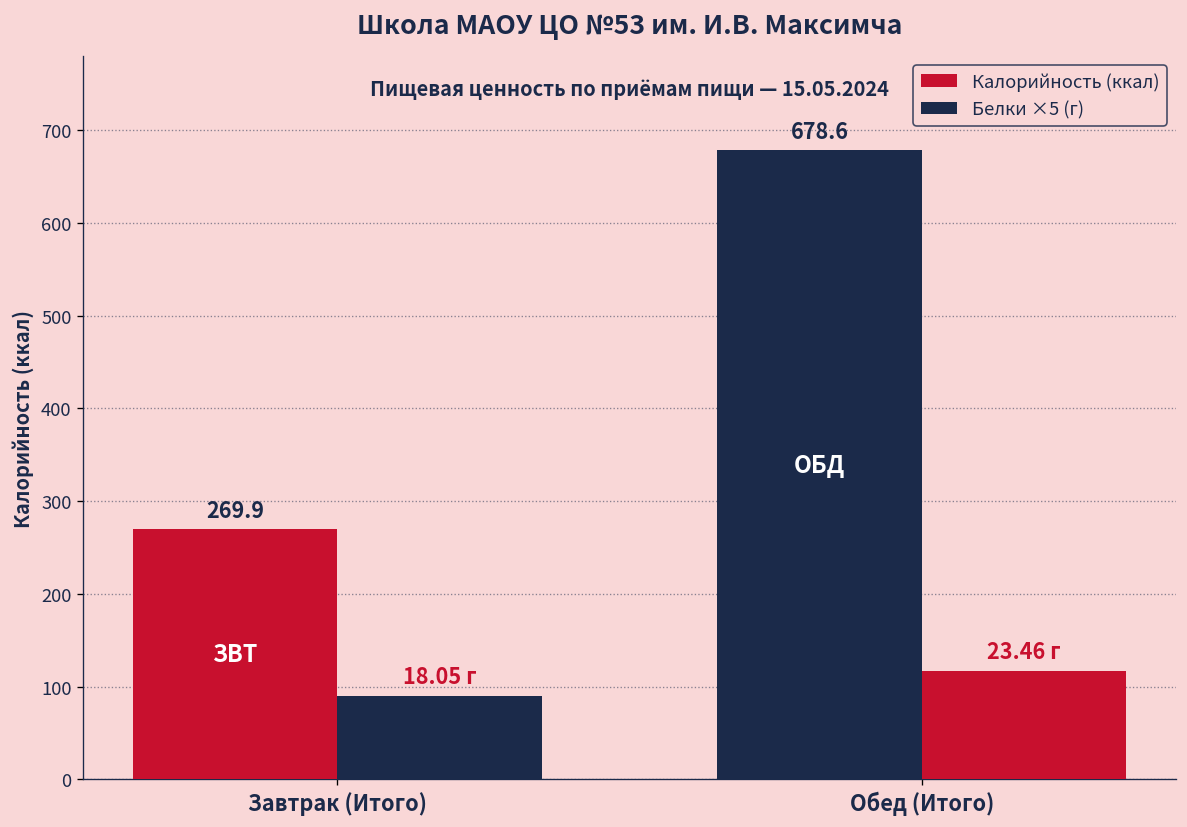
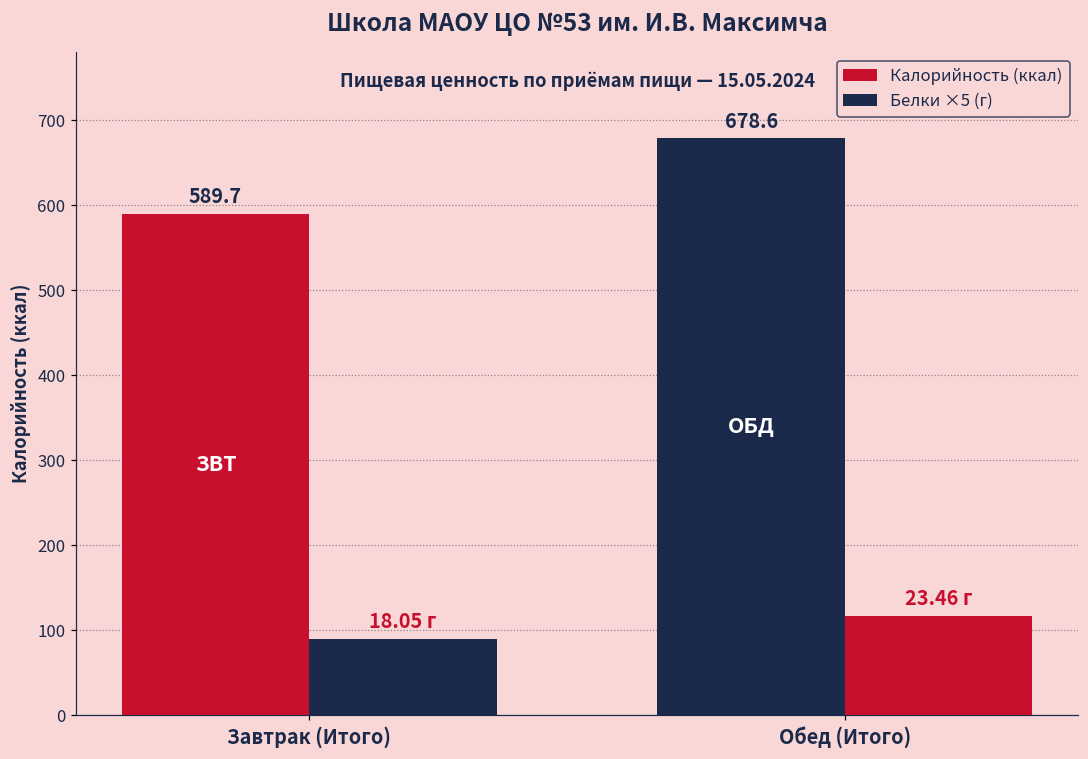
Калорийность (ккал), Завтрак (Итого): 269.9 -> 589.7
